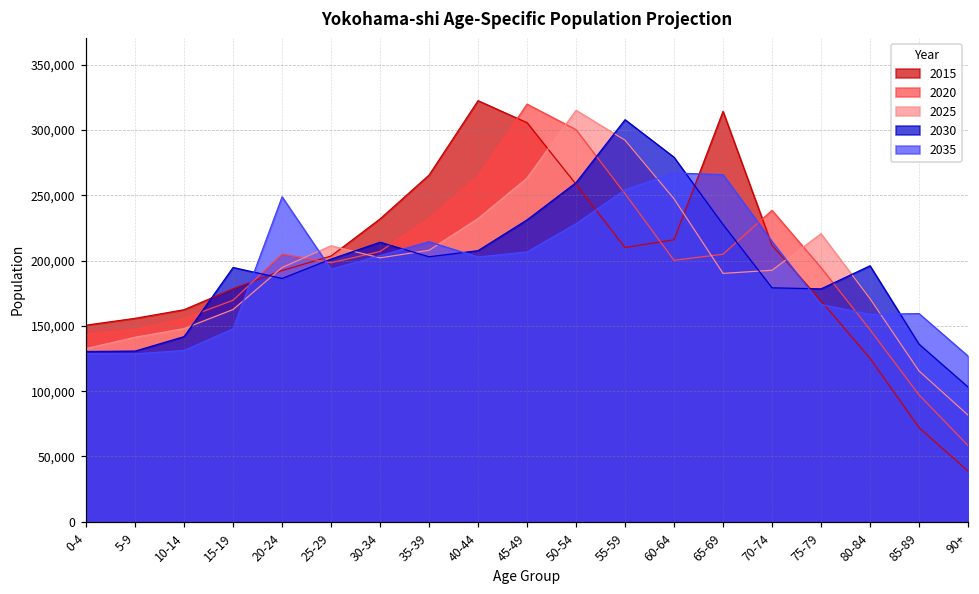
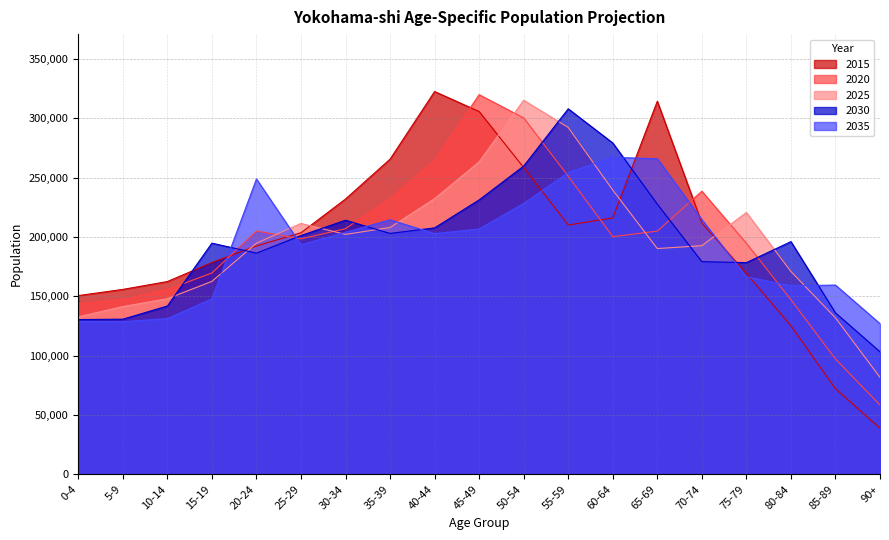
2025, 60-64: 247,000 -> 240,000
2025, 85-89: 115,000 -> 132,000
